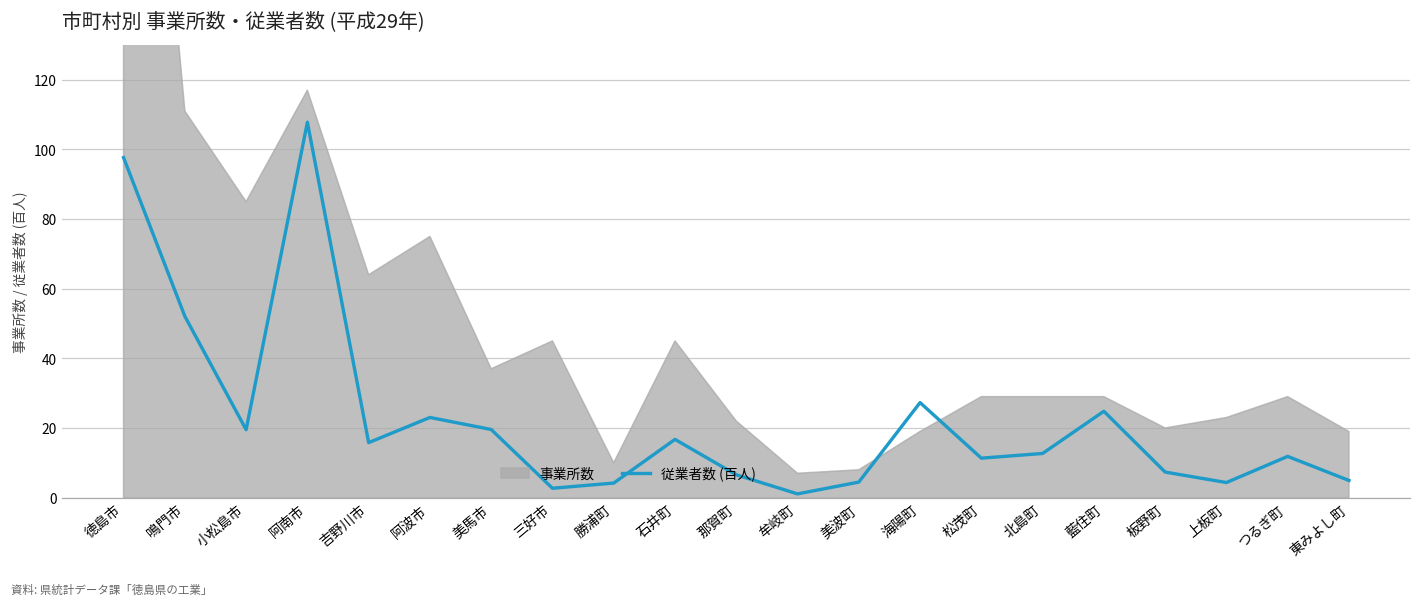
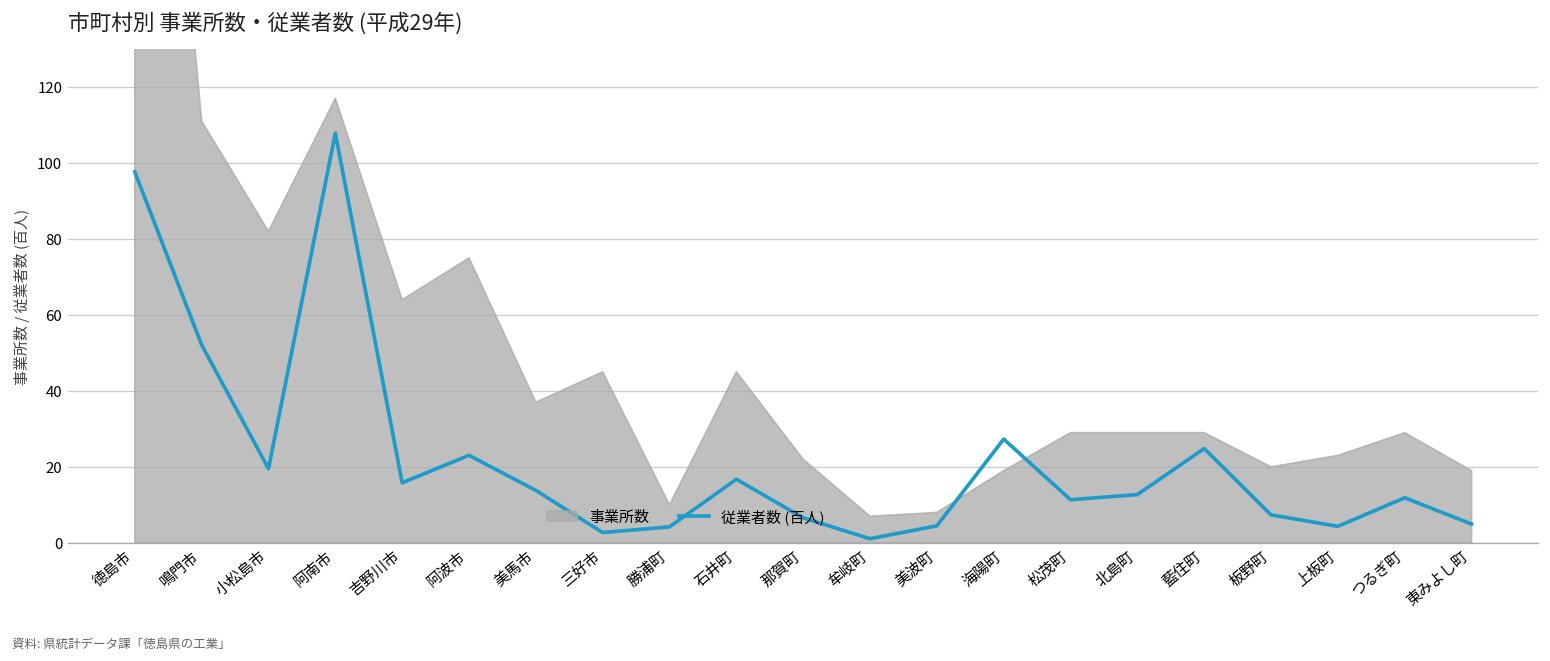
事業所数, 小松島市: 85 -> 82
従業者数 (百人), 美馬市: 20 -> 14
